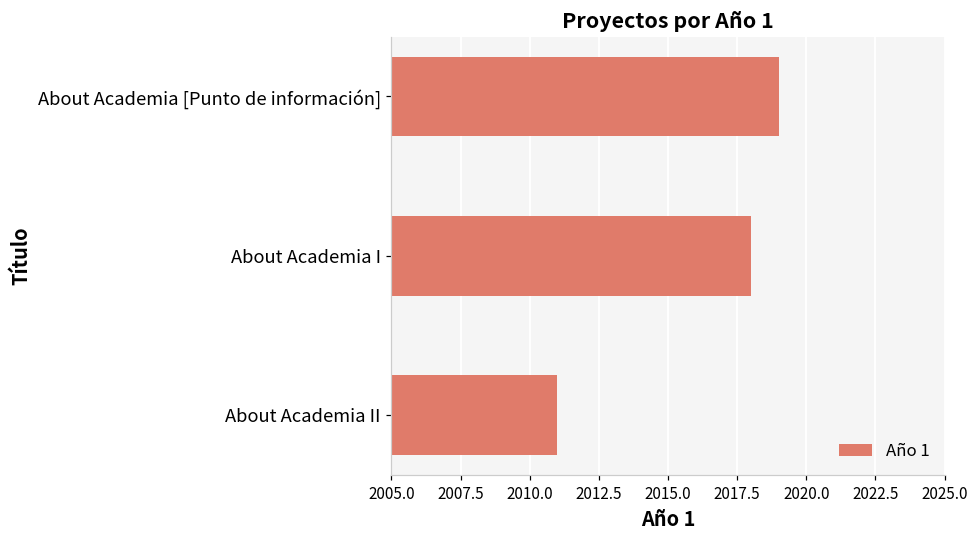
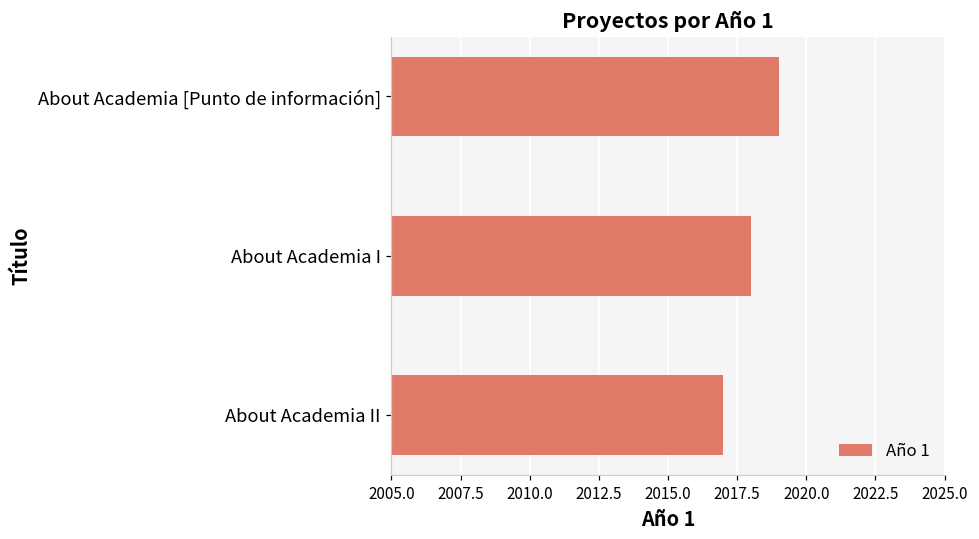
About Academia II: 2011 -> 2017
